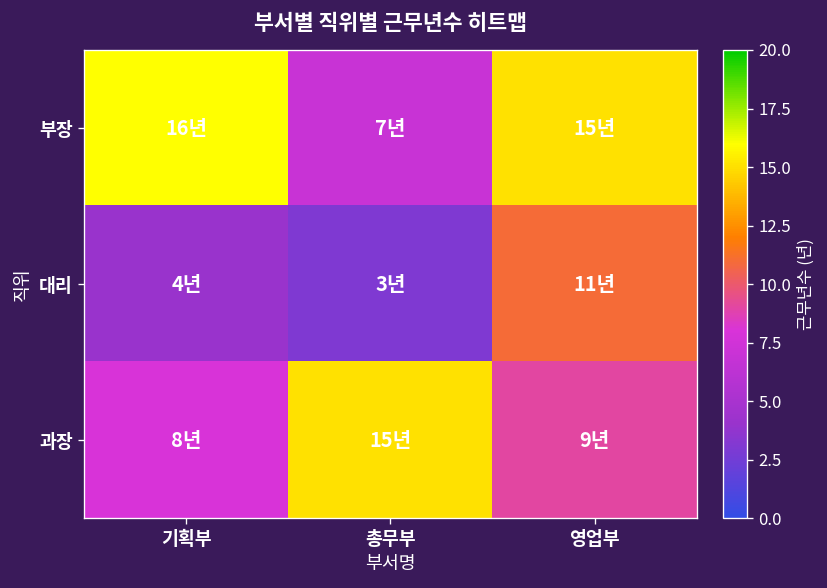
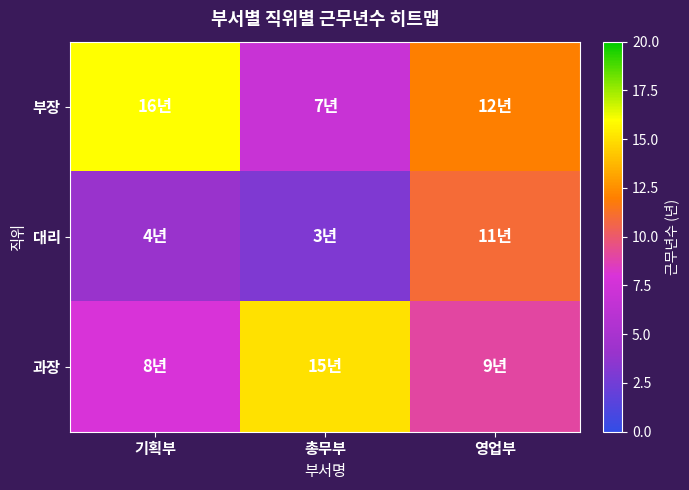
부장, 영업부: 15년 -> 12년
